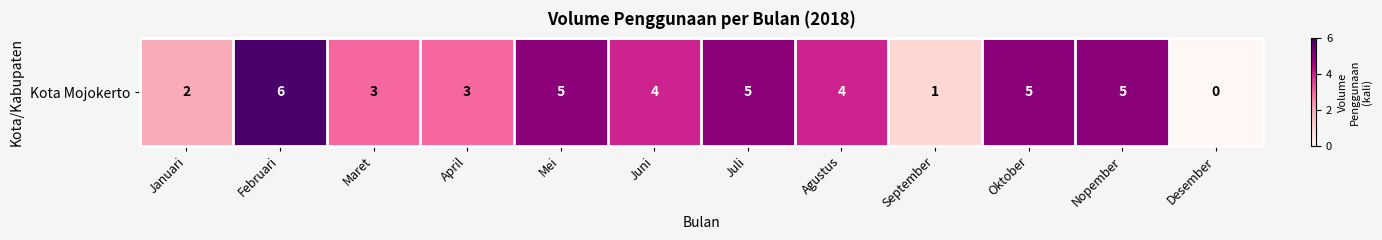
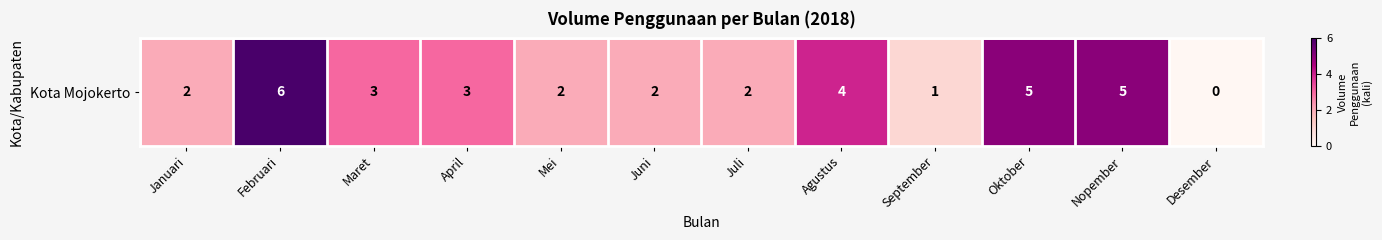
Kota Mojokerto, Mei: 5 -> 2
Kota Mojokerto, Juni: 4 -> 2
Kota Mojokerto, Juli: 5 -> 2
